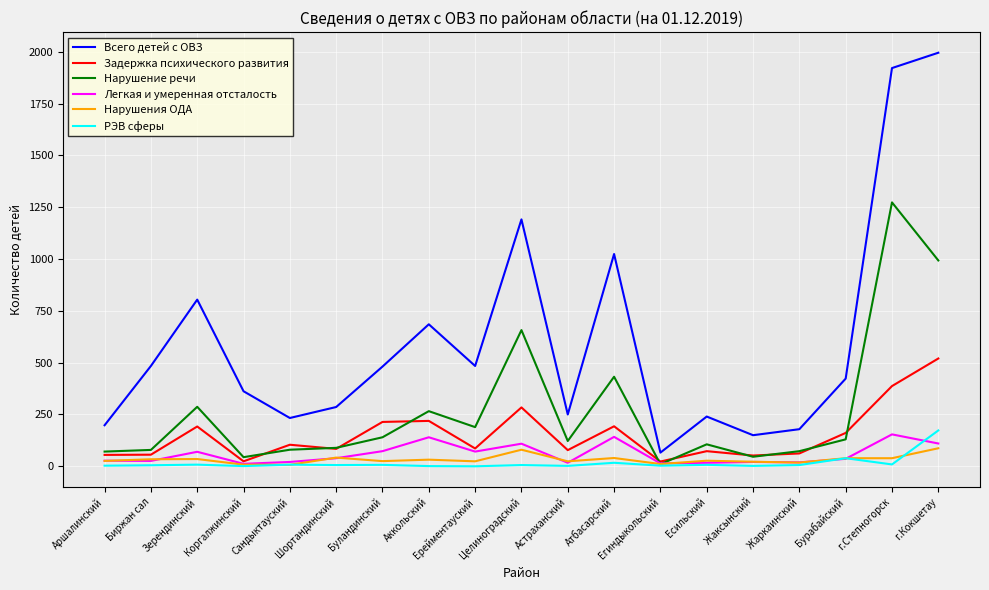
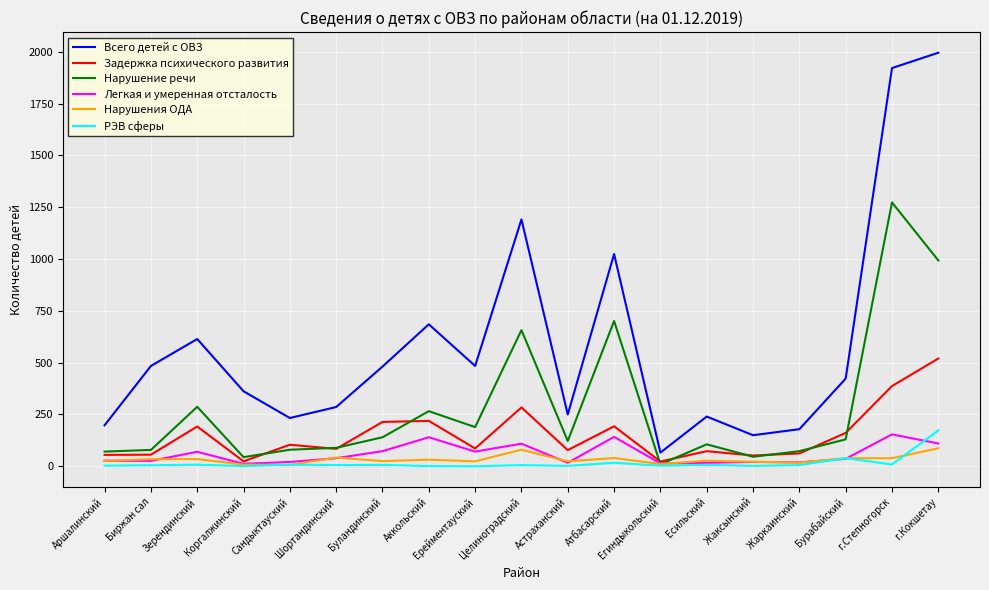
Всего детей с ОВЗ, Зерендинский: 800 -> 610
Нарушение речи, Атбасарский: 430 -> 700
